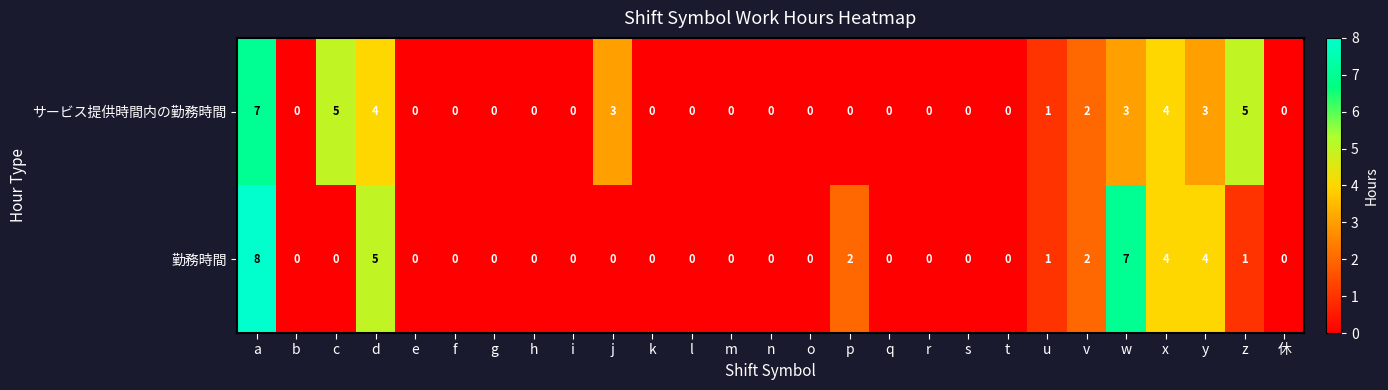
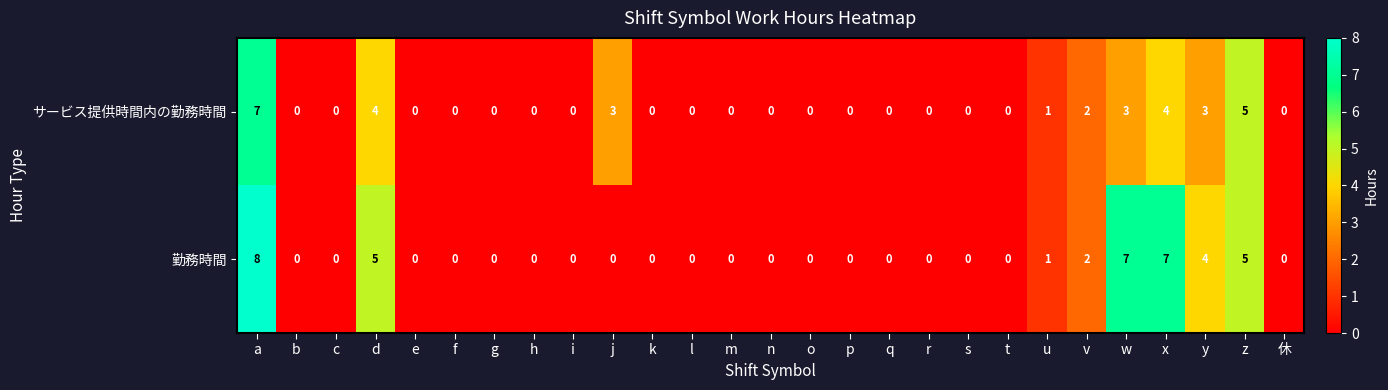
サービス提供時間内の勤務時間, c: 5 -> 0
勤務時間, p: 2 -> 0
勤務時間, x: 4 -> 7
勤務時間, z: 1 -> 5
